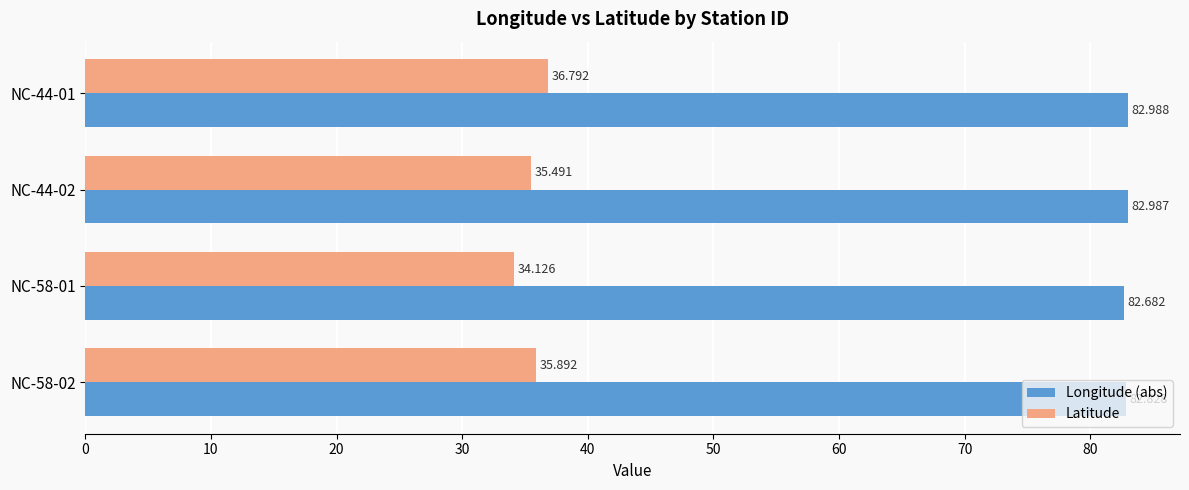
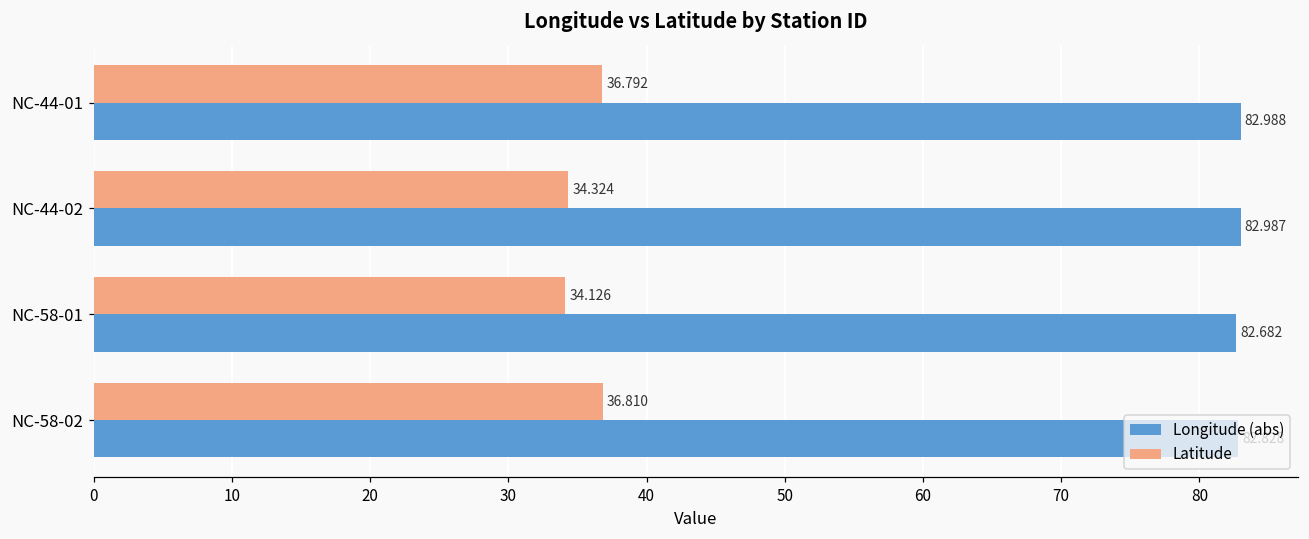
Latitude, NC-44-02: 35.491 -> 34.324
Latitude, NC-58-02: 35.892 -> 36.810
